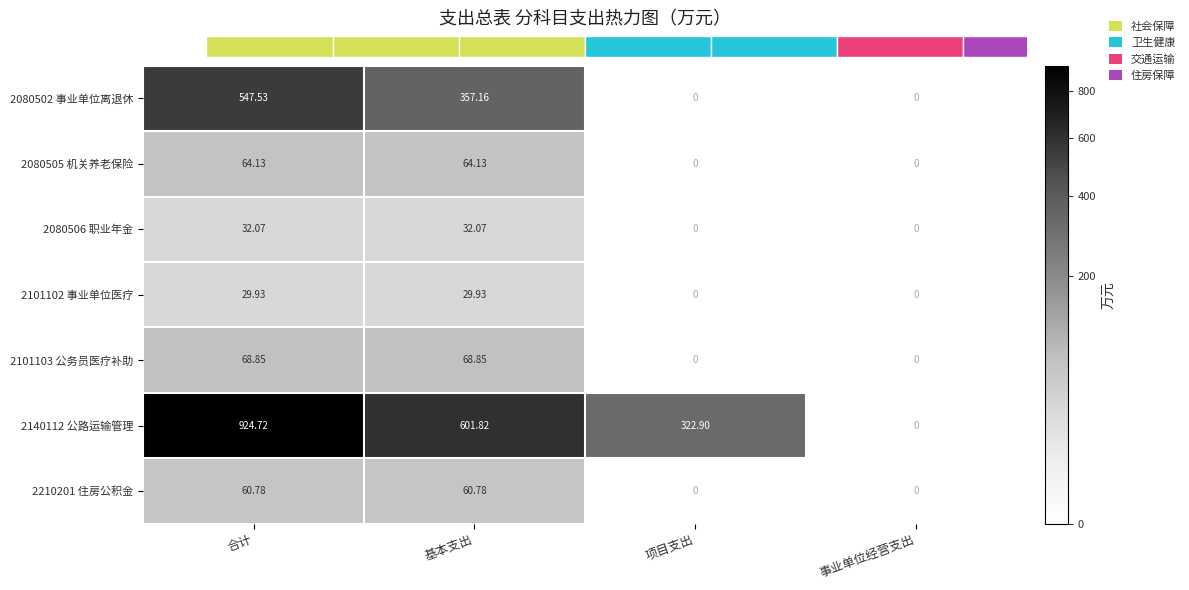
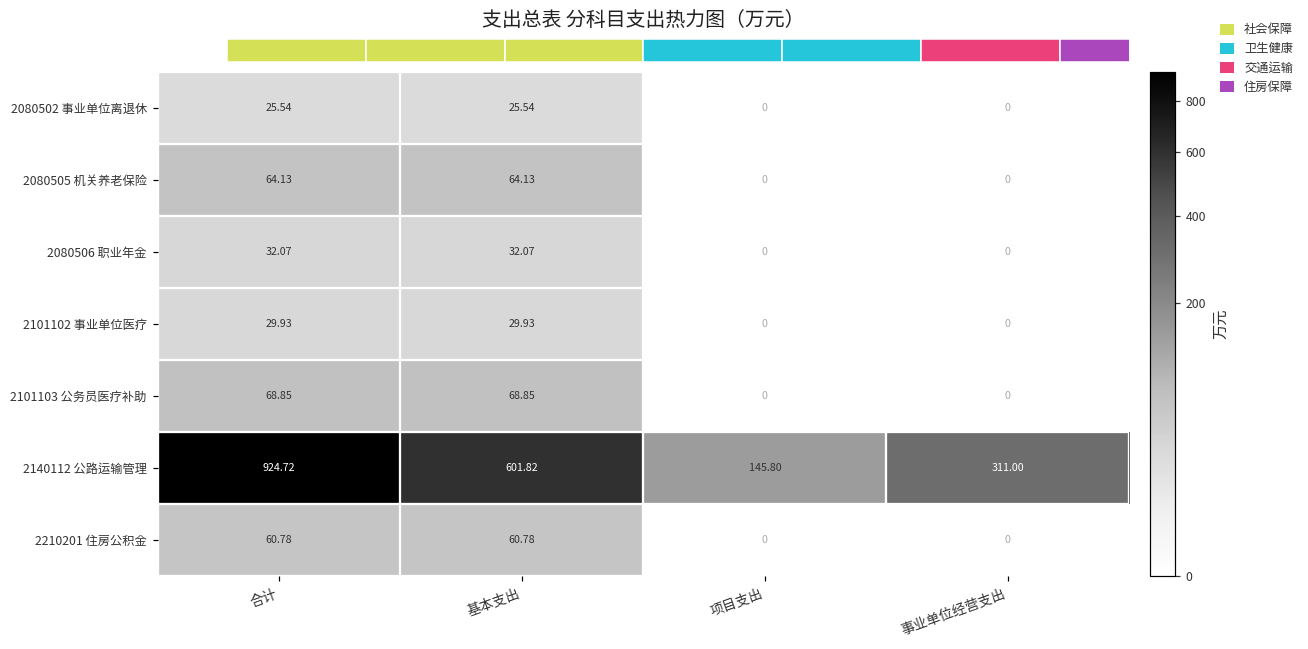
2080502 事业单位离退休, 合计: 547.53 -> 25.54
2080502 事业单位离退休, 基本支出: 357.16 -> 25.54
2140112 公路运输管理, 项目支出: 322.90 -> 145.80
2140112 公路运输管理, 事业单位经营支出: 0 -> 311.00
